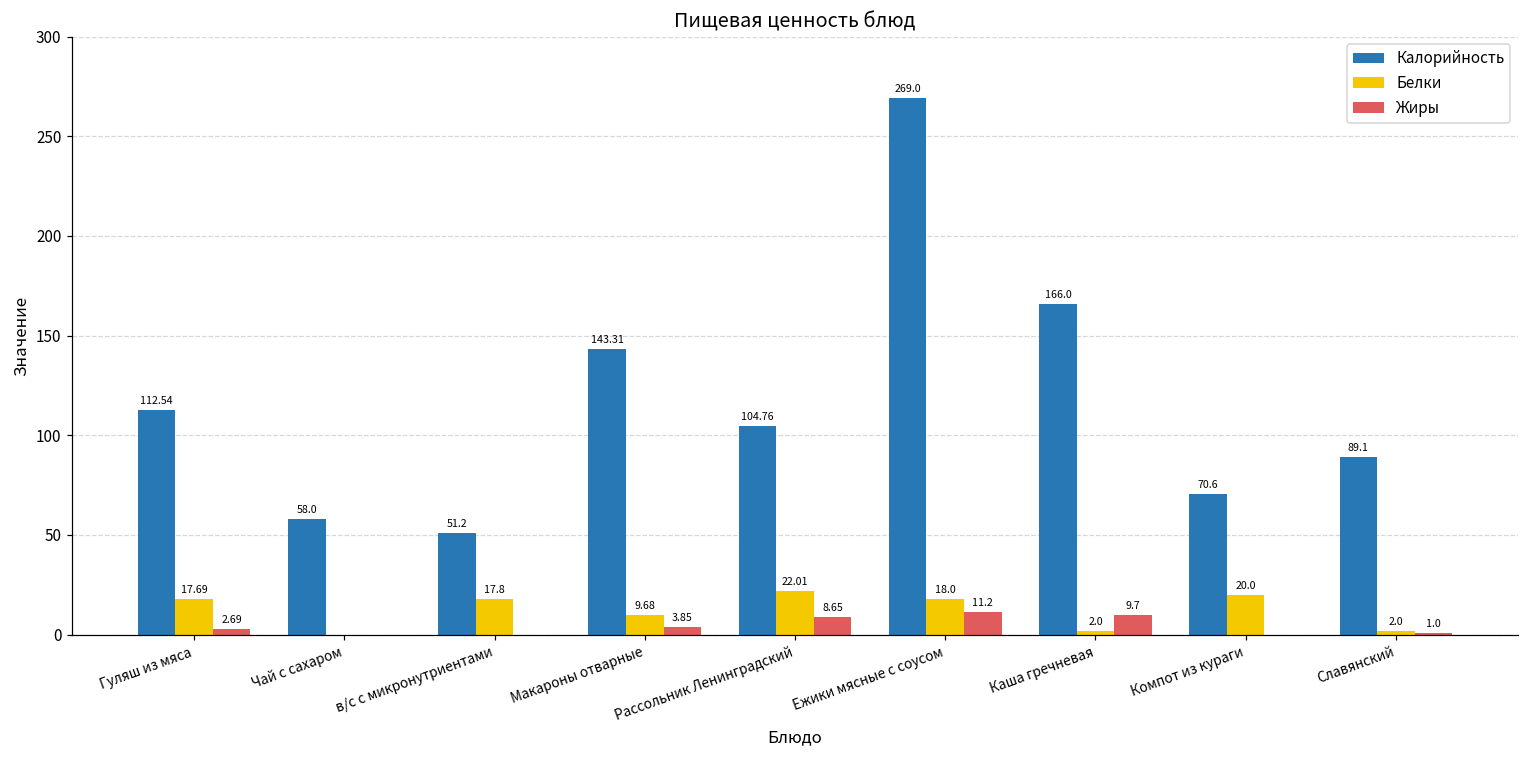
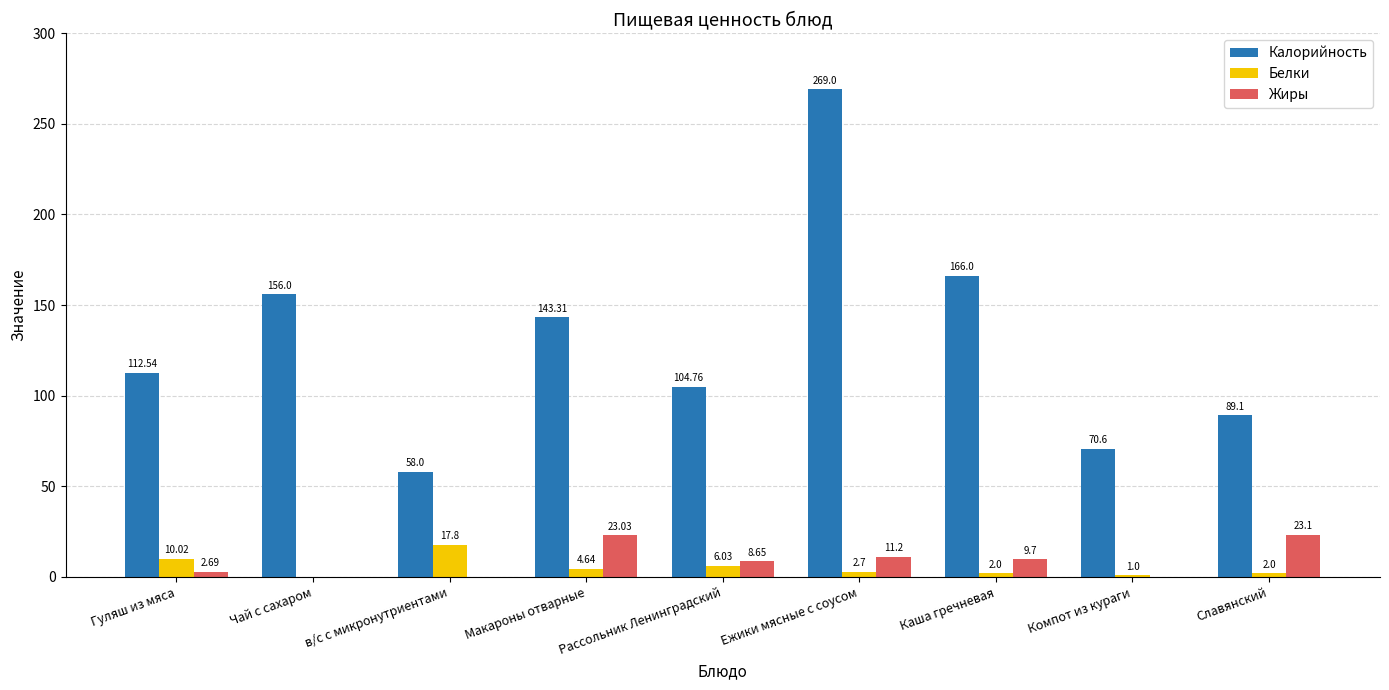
Белки, Гуляш из мяса: 17.69 -> 10.02
Калорийность, Чай с сахаром: 58.0 -> 156.0
Калорийность, в/с с микронутриентами: 51.2 -> 58.0
Белки, Макароны отварные: 9.68 -> 4.64
Жиры, Макароны отварные: 3.85 -> 23.03
Белки, Рассольник Ленинградский: 22.01 -> 6.03
Белки, Ежики мясные с соусом: 18.0 -> 2.7
Белки, Компот из кураги: 20.0 -> 1.0
Жиры, Славянский: 1.0 -> 23.1
